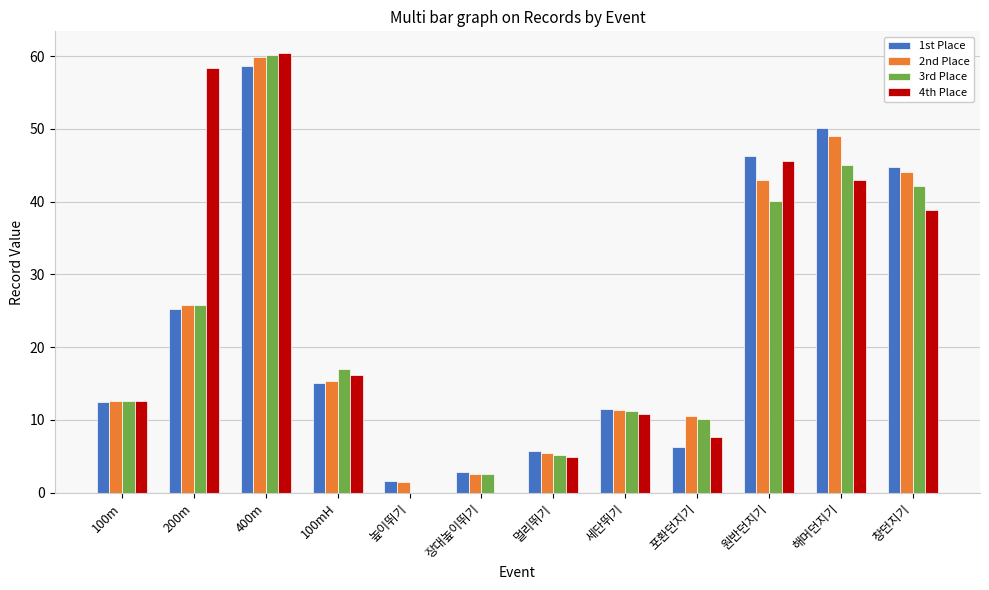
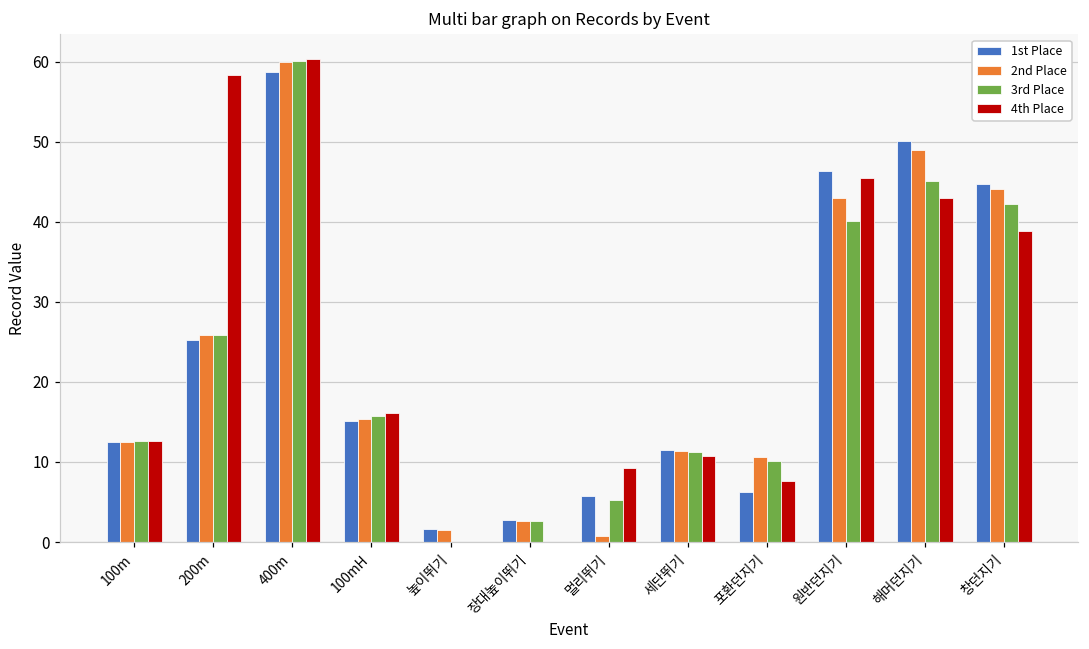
3rd Place, 100mH: 17 -> 16
2nd Place, 멀리뛰기: 5 -> 1
4th Place, 멀리뛰기: 5 -> 9
